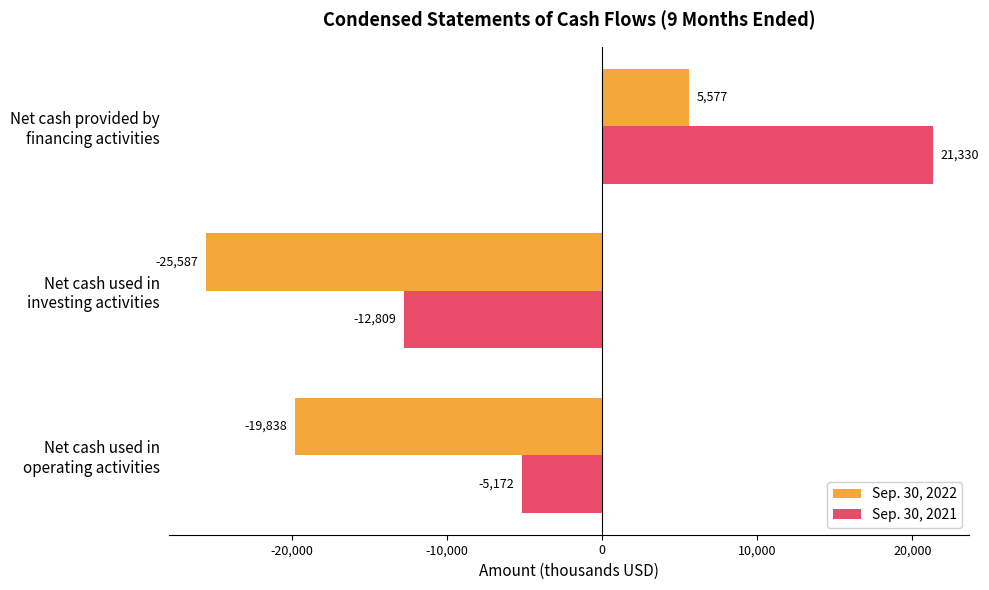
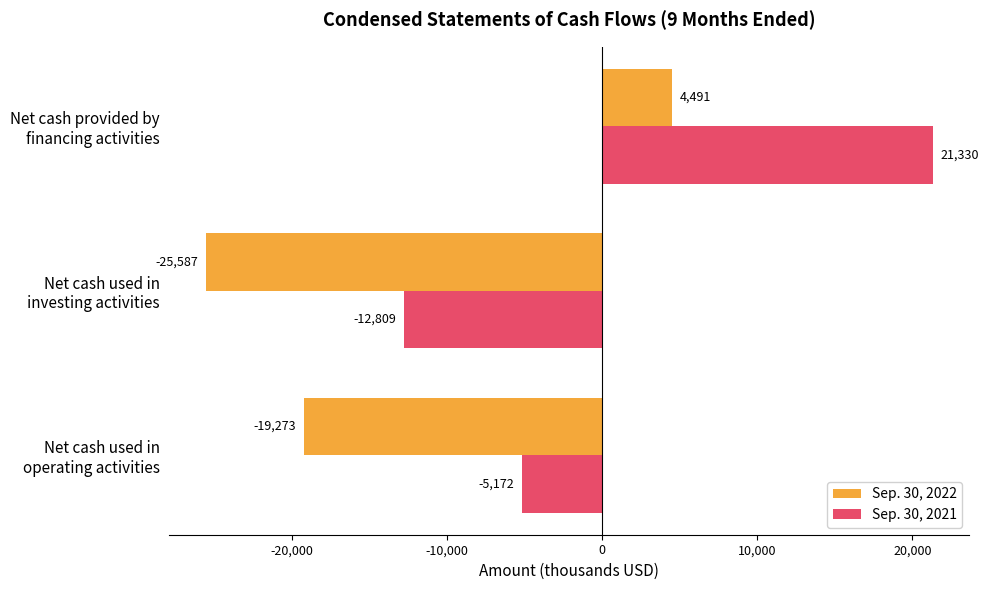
Sep. 30, 2022, Net cash provided by financing activities: 5,577 -> 4,491
Sep. 30, 2022, Net cash used in operating activities: -19,838 -> -19,273
